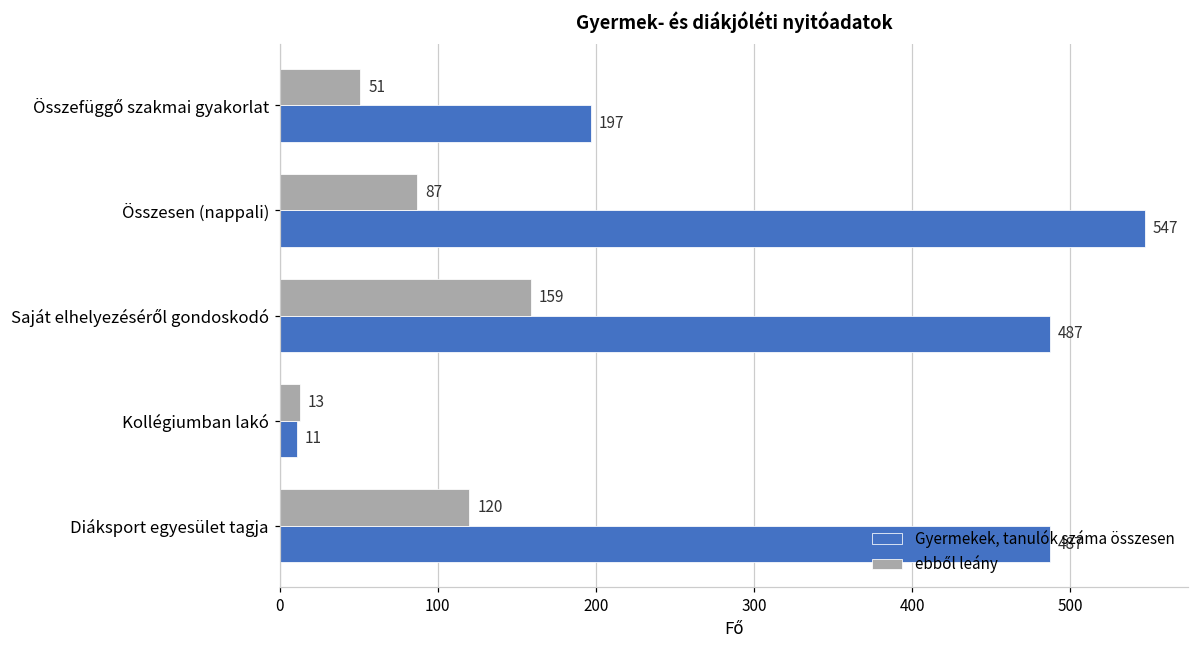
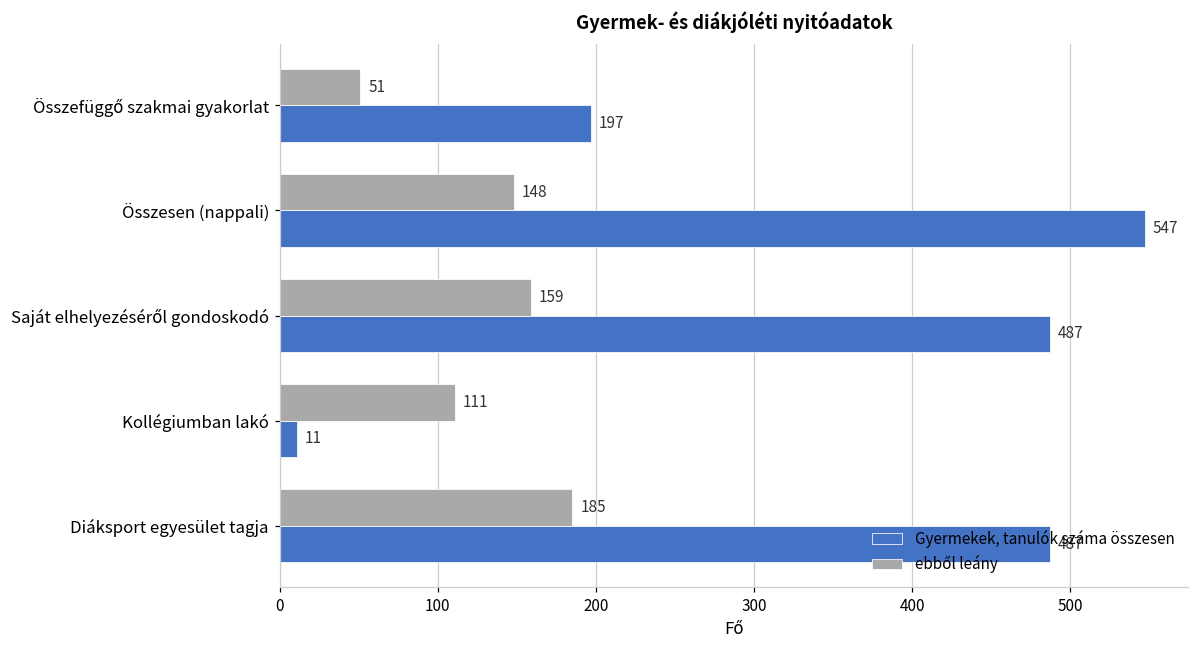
ebből leány, Összesen (nappali): 87 -> 148
ebből leány, Kollégiumban lakó: 13 -> 111
ebből leány, Diáksport egyesület tagja: 120 -> 185
